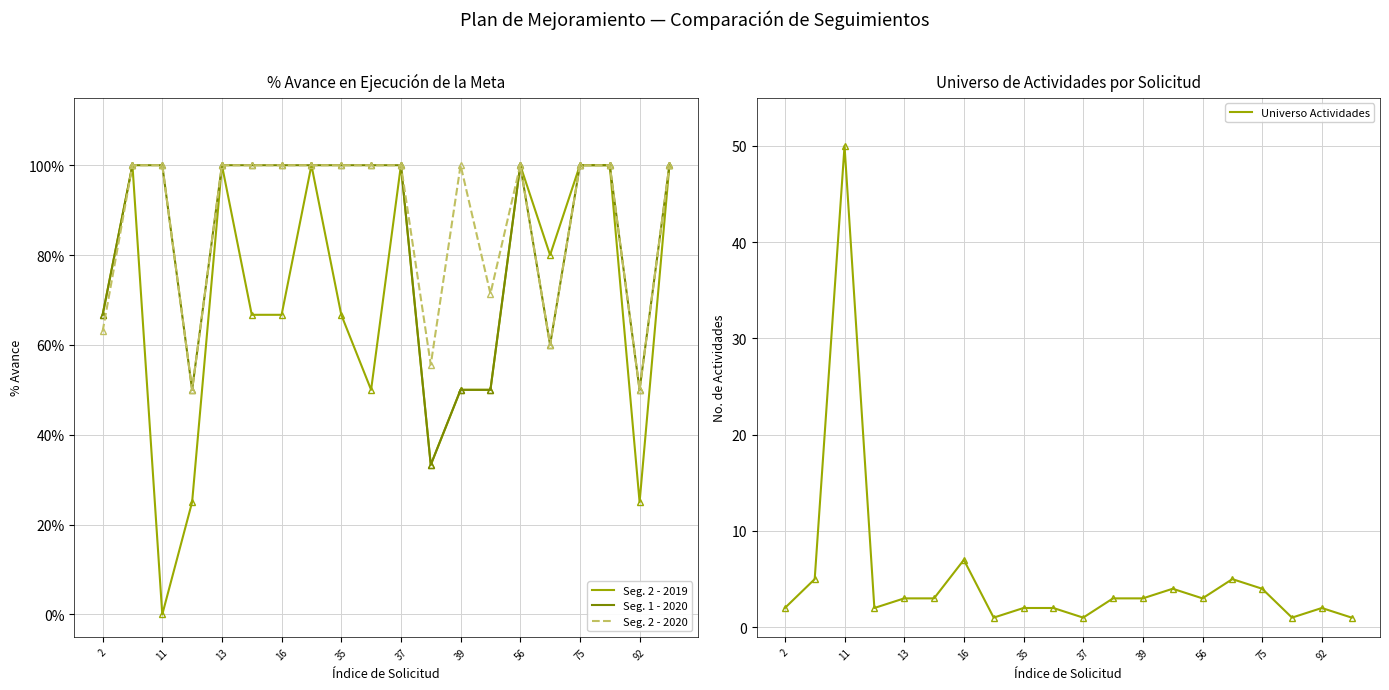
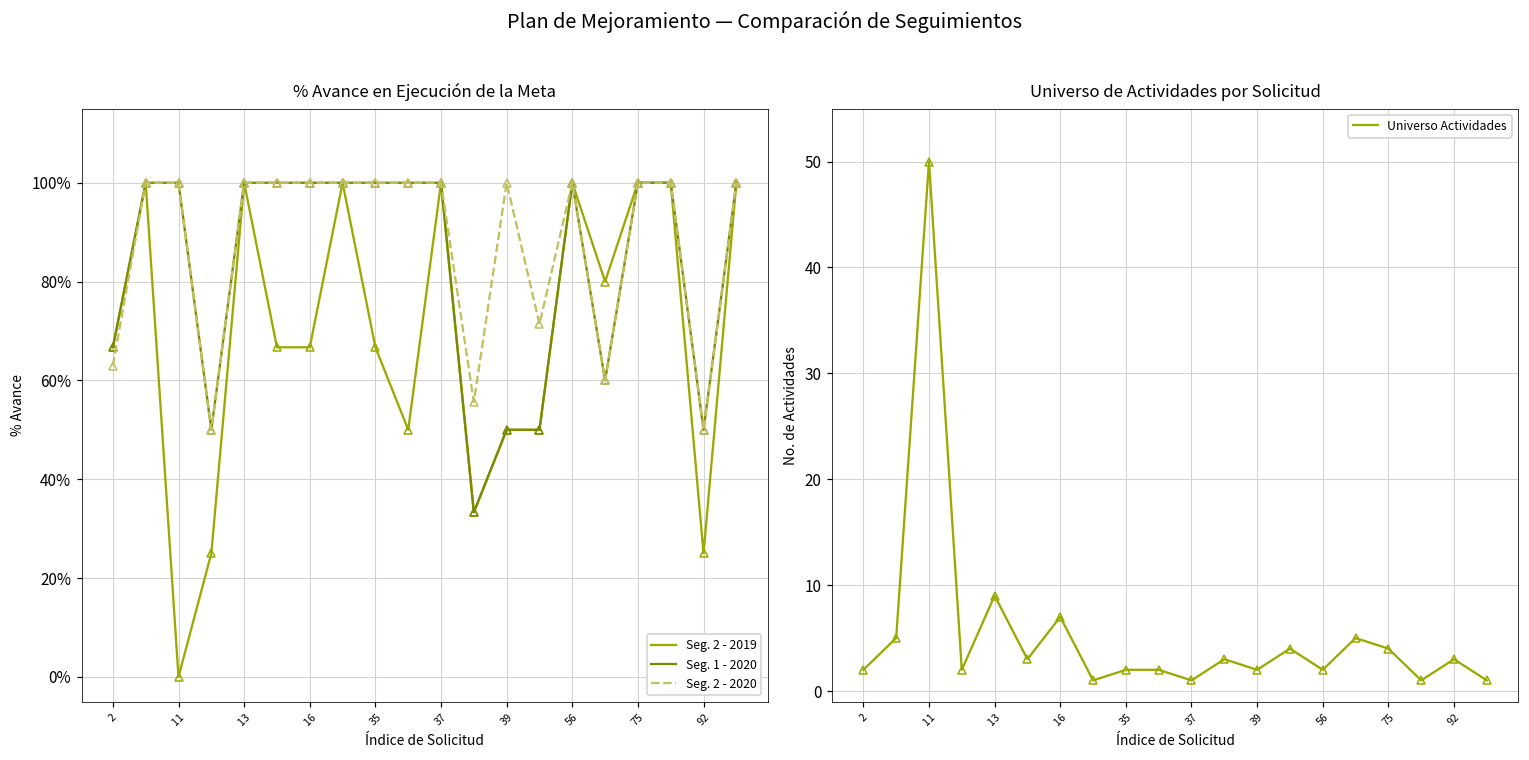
Universo de Actividades por Solicitud, 13: 3 -> 9
Universo de Actividades por Solicitud, 39: 3 -> 2
Universo de Actividades por Solicitud, 56: 3 -> 2
Universo de Actividades por Solicitud, 92: 2 -> 3
